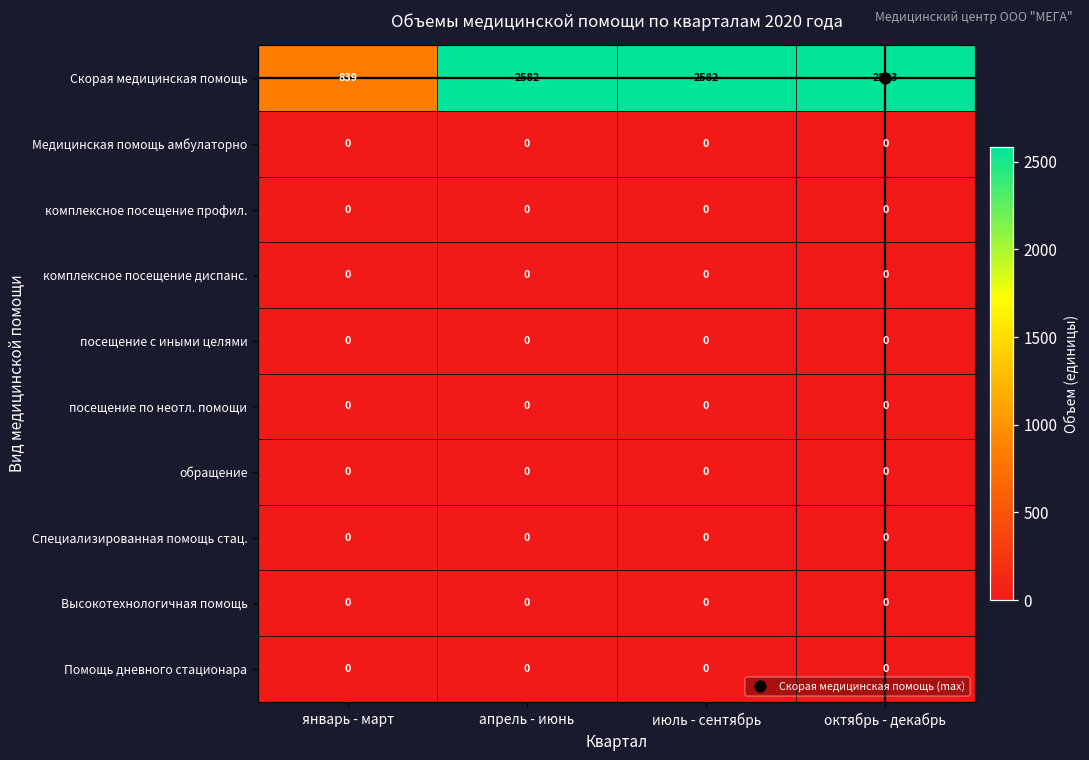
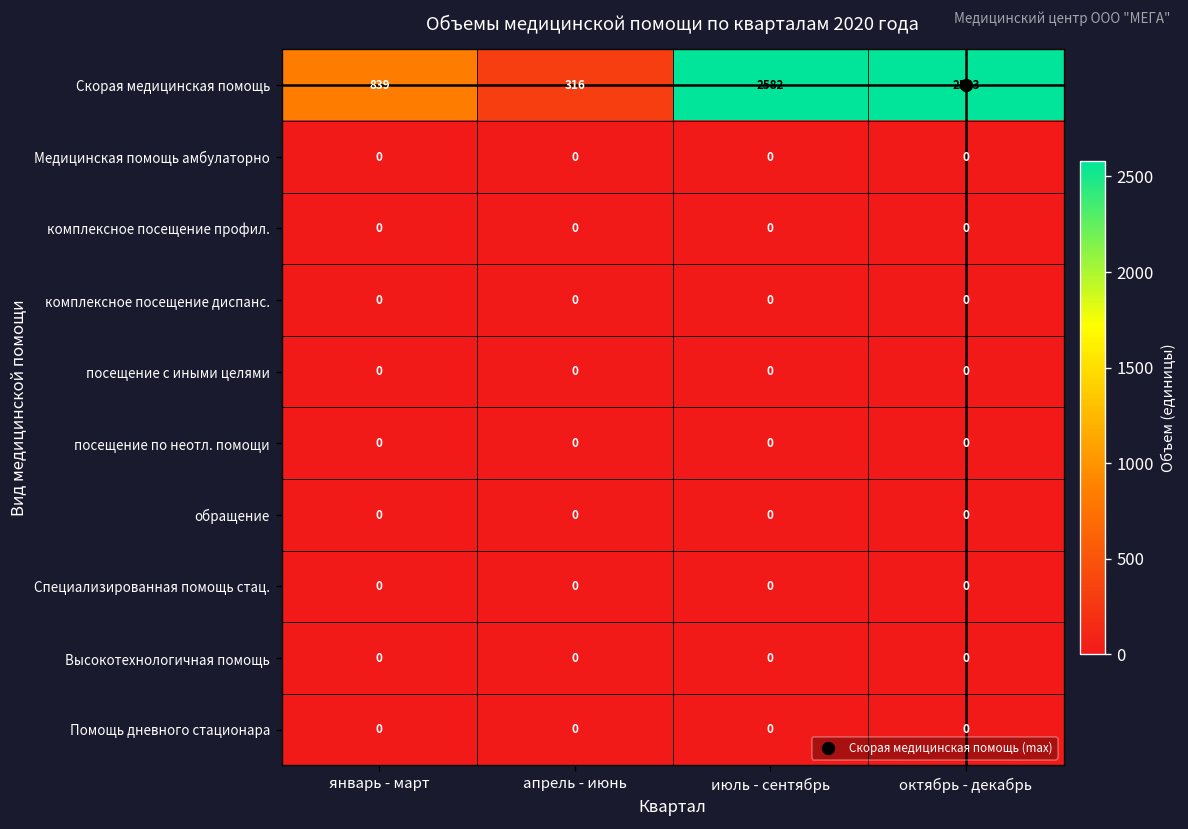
Скорая медицинская помощь, апрель - июнь: 2582 -> 316
